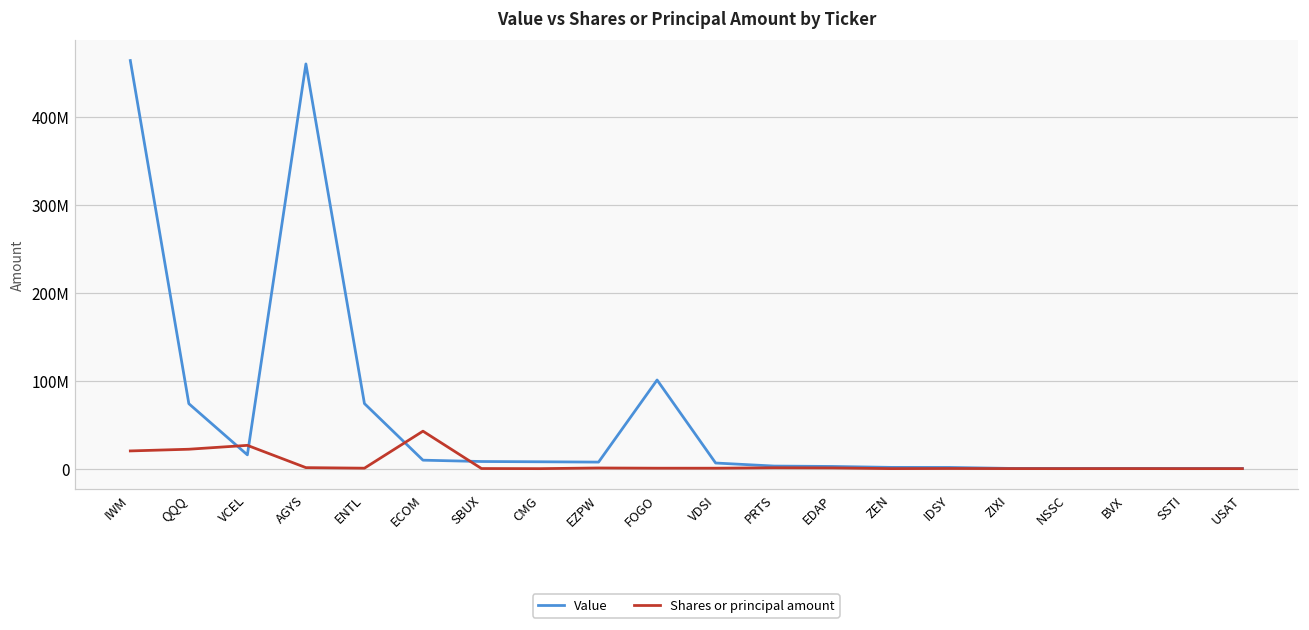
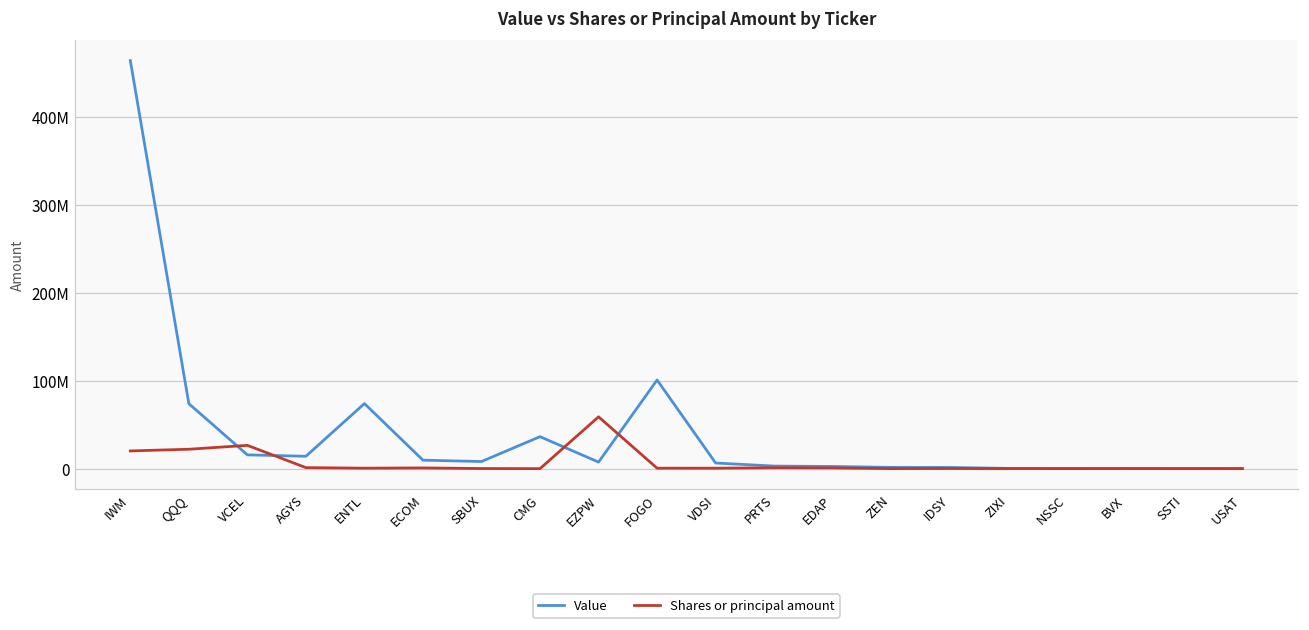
Value, AGYS: 460000000 -> 10000000
Shares or principal amount, ECOM: 40000000 -> 0
Value, CMG: 10000000 -> 40000000
Shares or principal amount, EZPW: 0 -> 60000000
